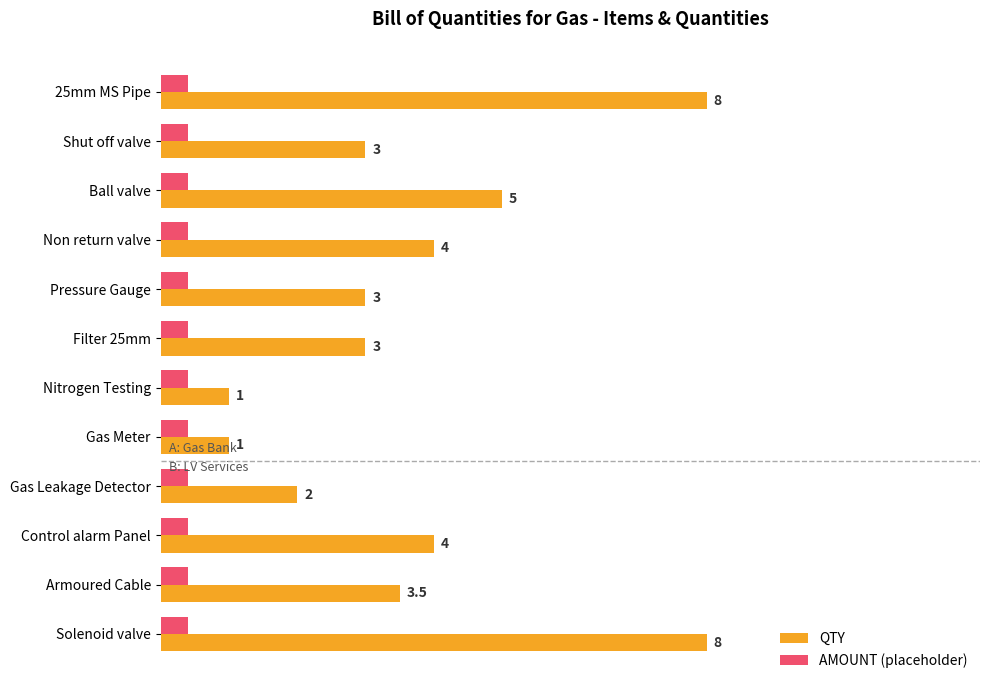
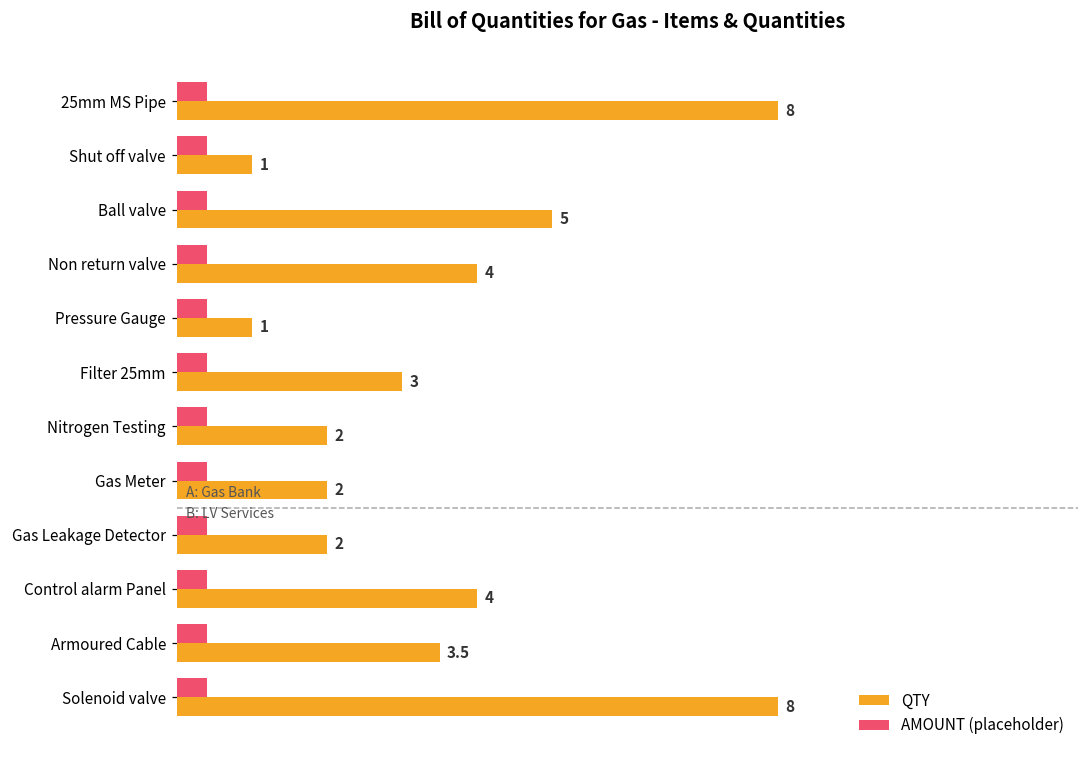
QTY, Shut off valve: 3 -> 1
QTY, Pressure Gauge: 3 -> 1
QTY, Nitrogen Testing: 1 -> 2
QTY, Gas Meter: 1 -> 2
